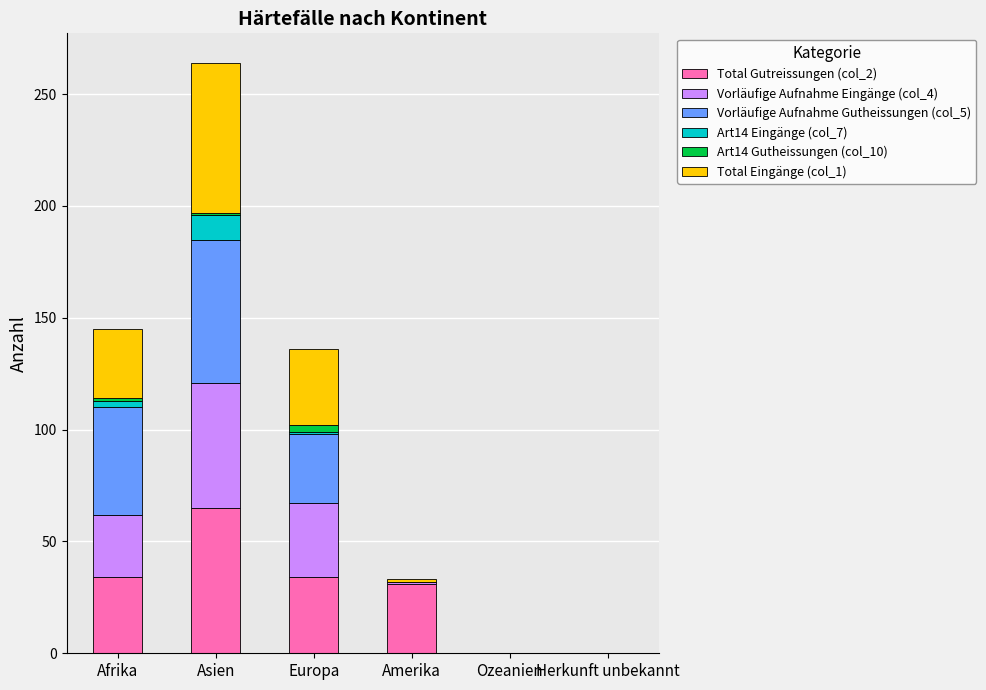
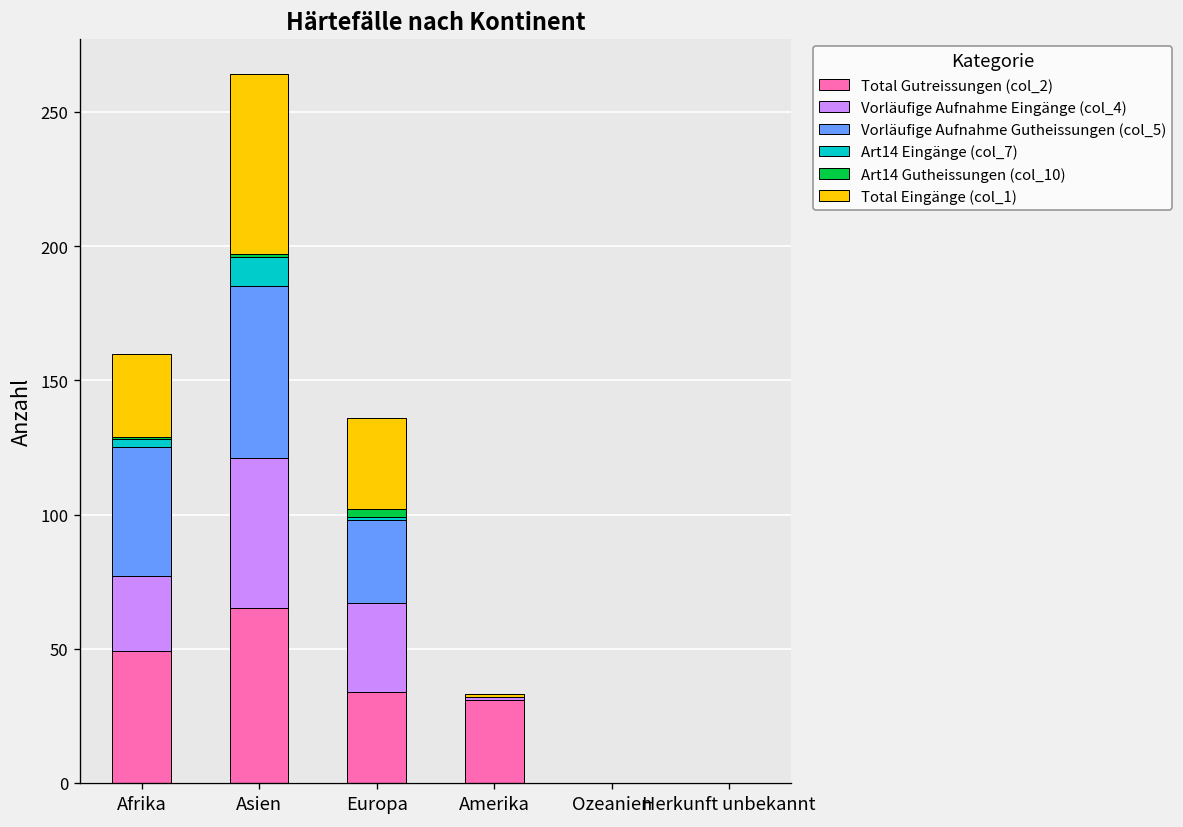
Total Gutreissungen (col_2), Afrika: 34 -> 49
